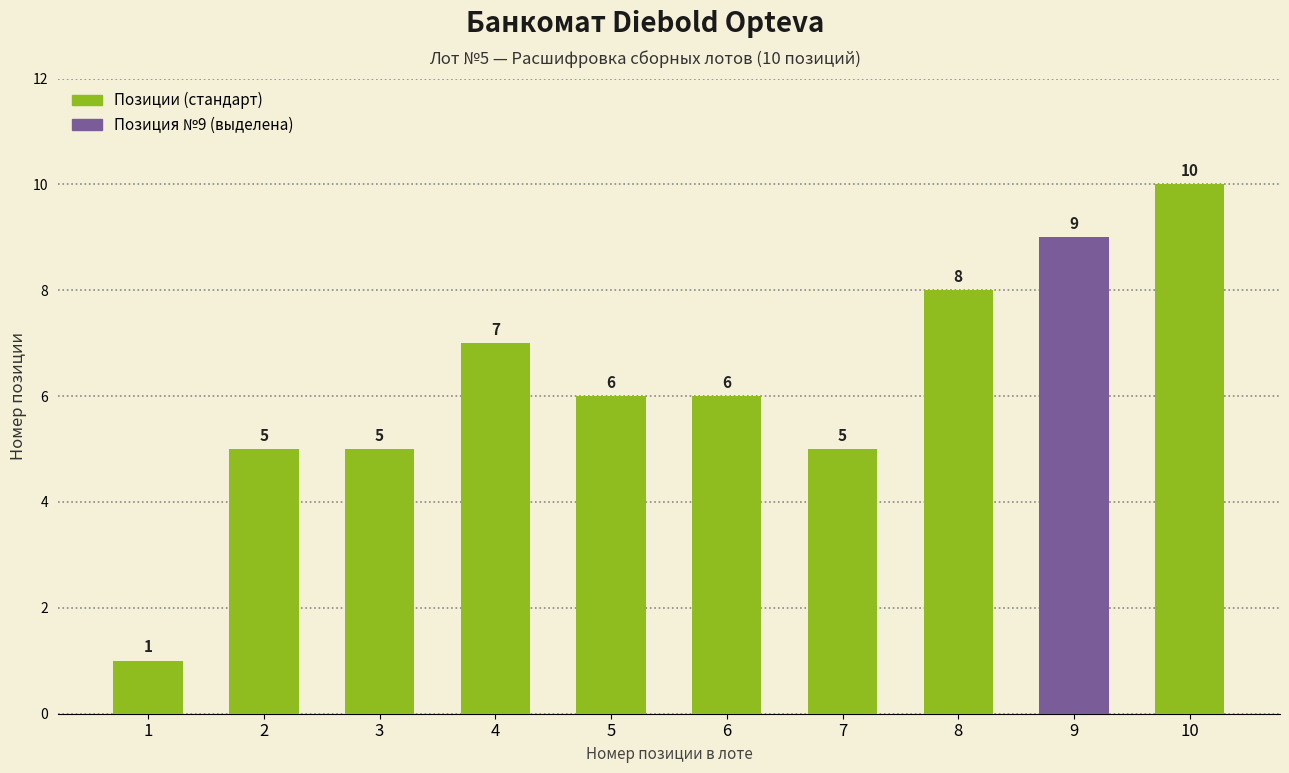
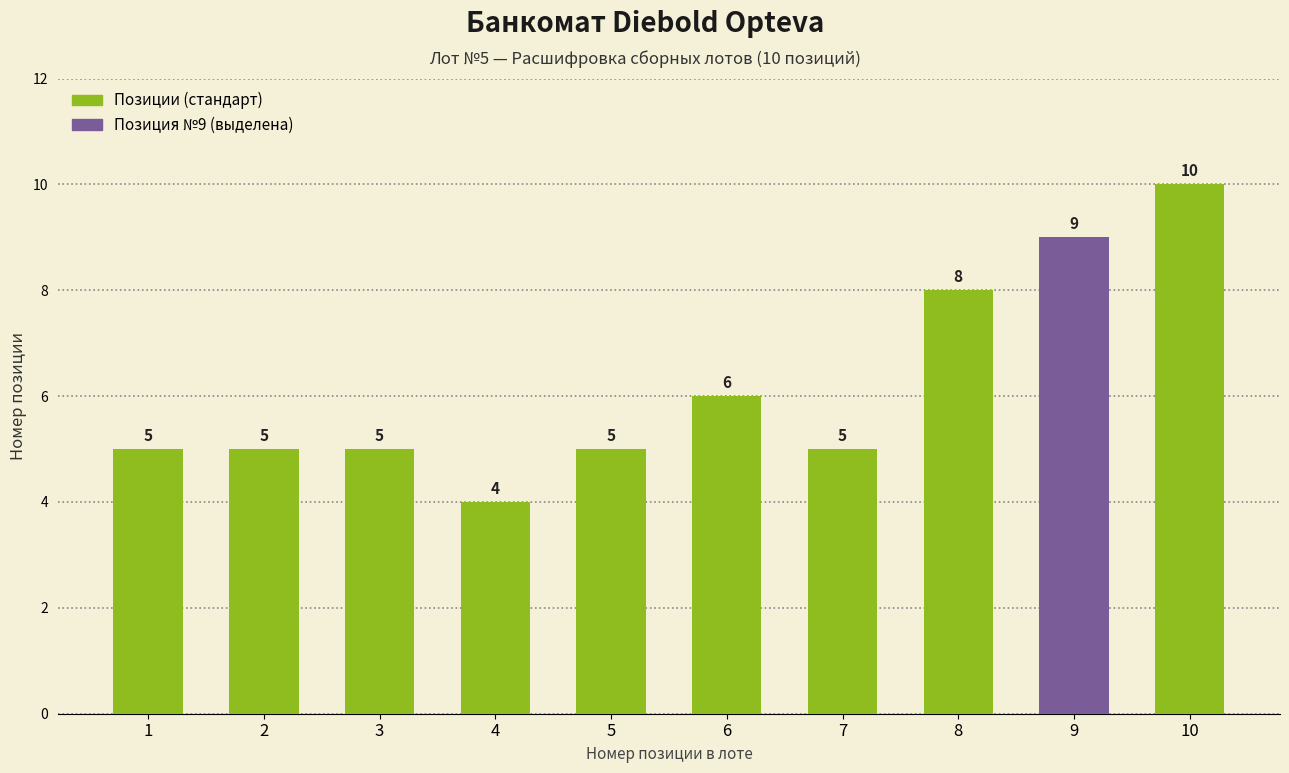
1: 1 -> 5
4: 7 -> 4
5: 6 -> 5
